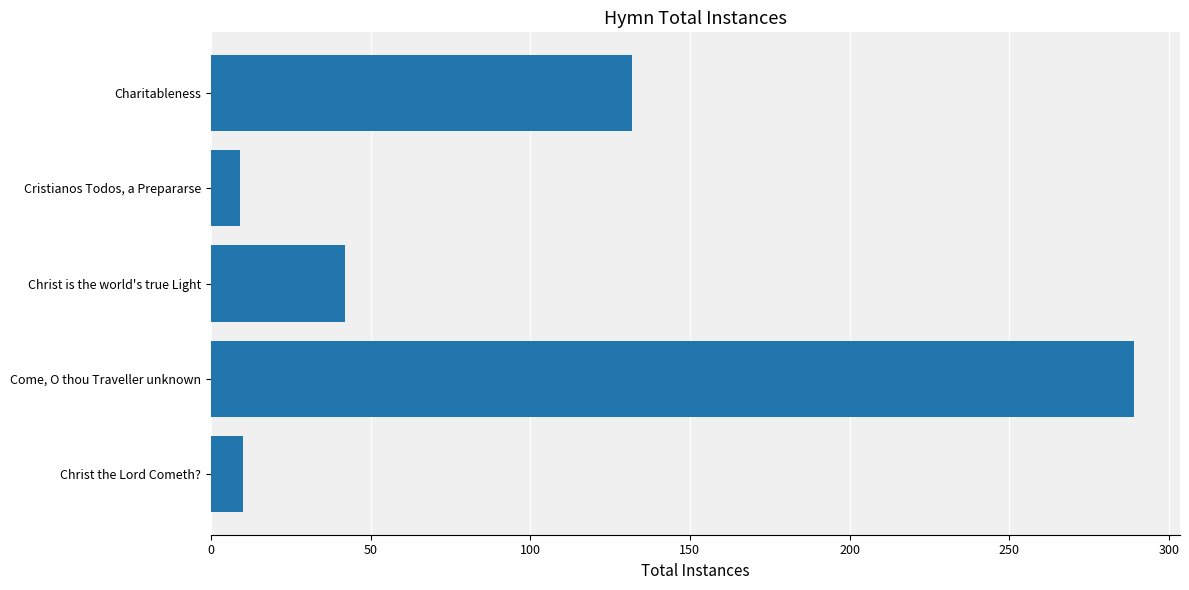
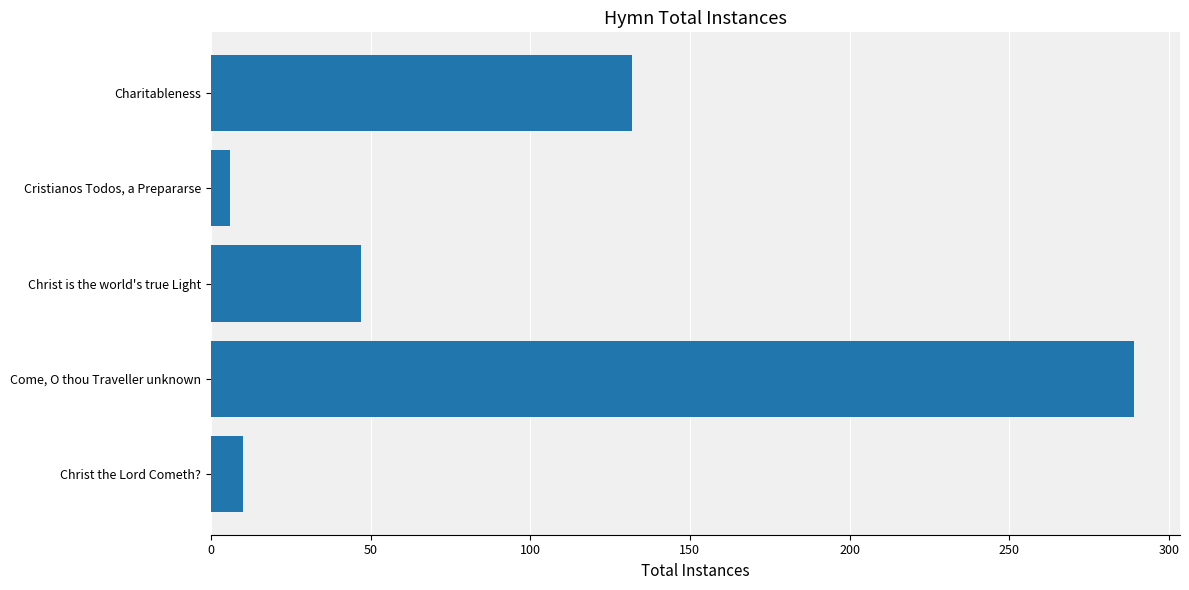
Cristianos Todos, a Prepararse: 9 -> 6
Christ is the world's true Light: 42 -> 47
